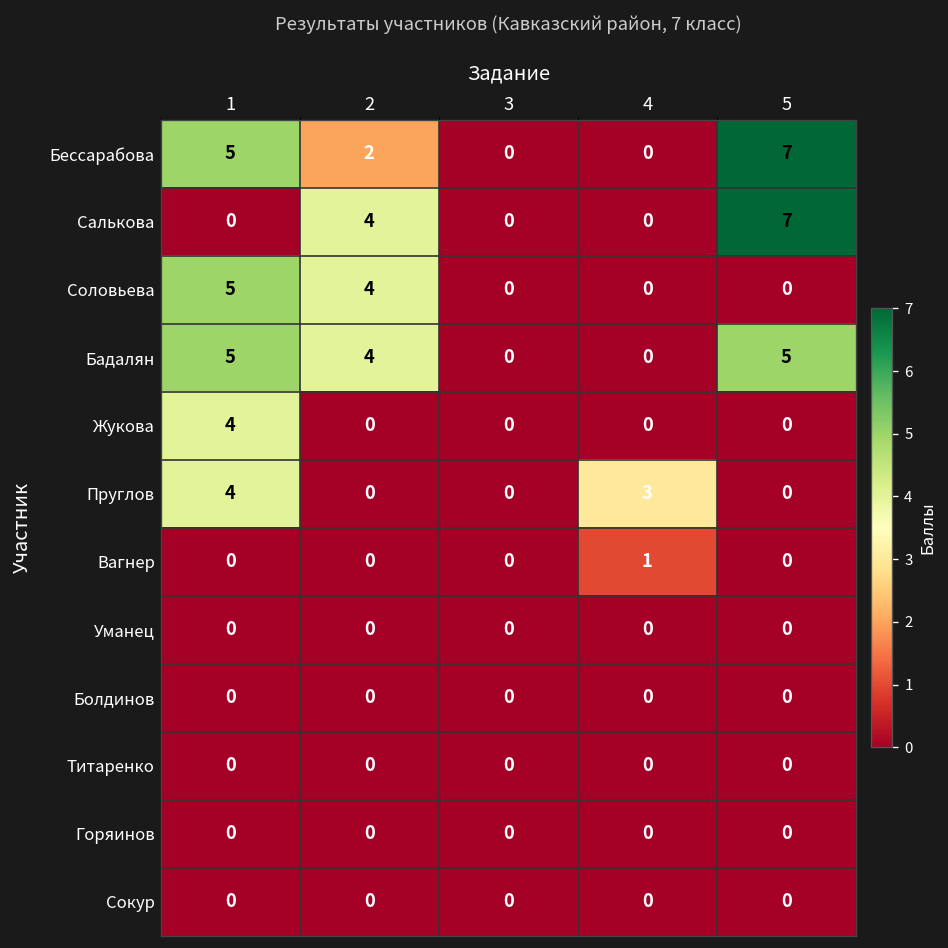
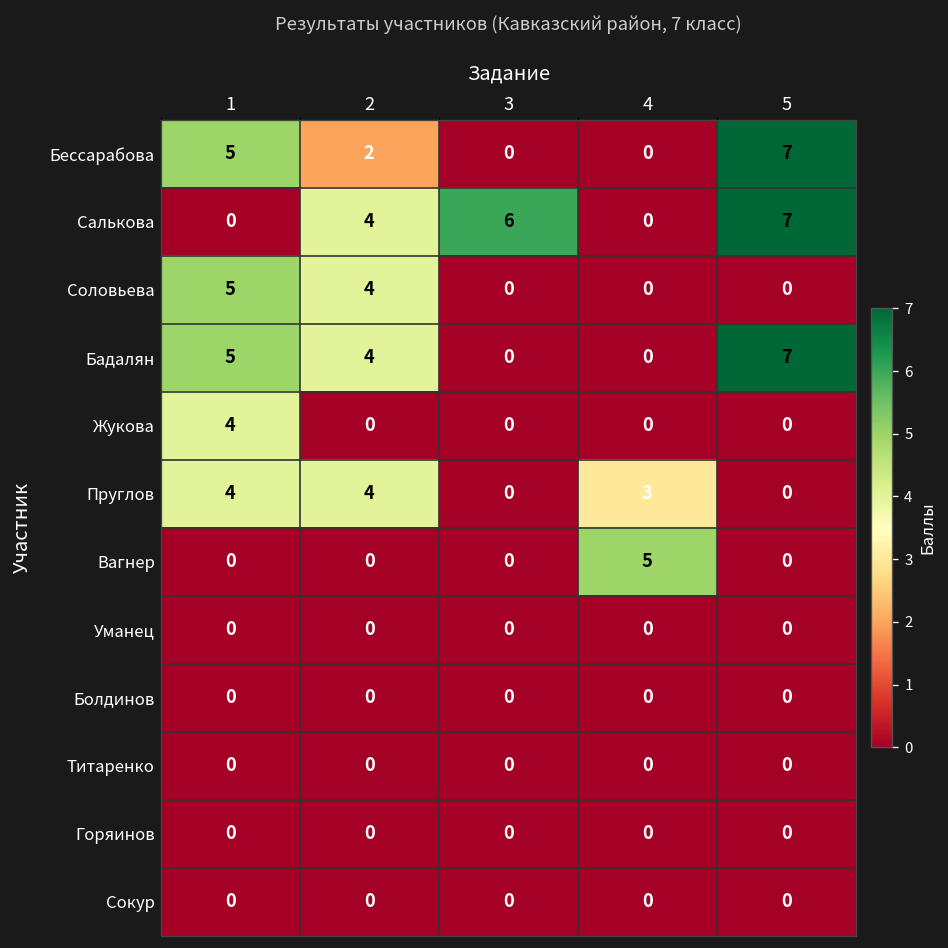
Салькова, 3: 0 -> 6
Бадалян, 5: 5 -> 7
Пруглов, 2: 0 -> 4
Вагнер, 4: 1 -> 5
